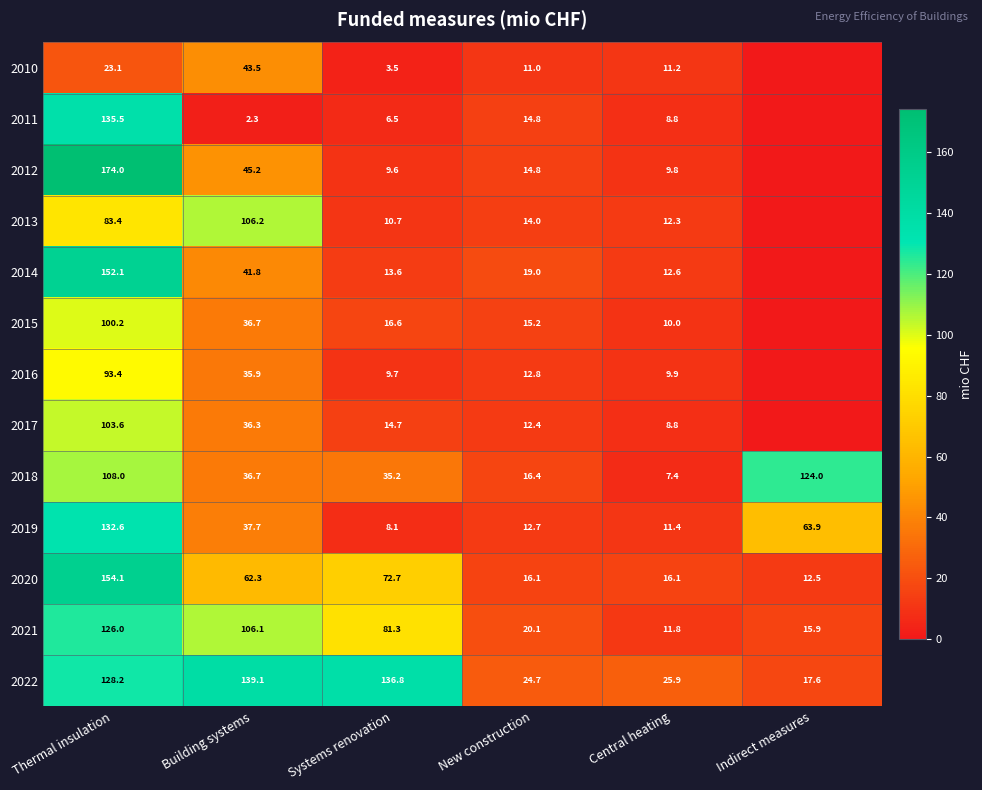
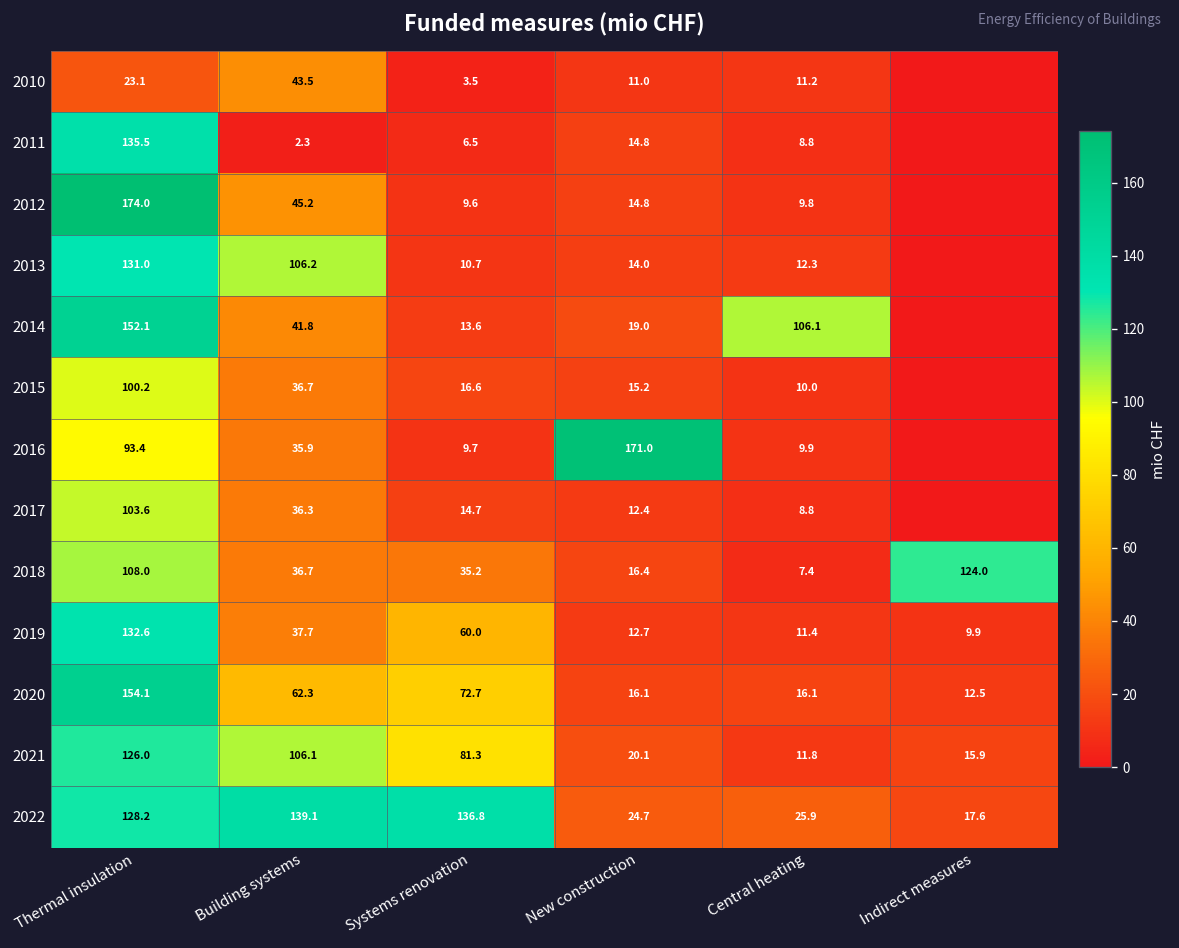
2013, Thermal insulation: 83.4 -> 131.0
2014, Central heating: 12.6 -> 106.1
2016, New construction: 12.8 -> 171.0
2019, Systems renovation: 8.1 -> 60.0
2019, Indirect measures: 63.9 -> 9.9
